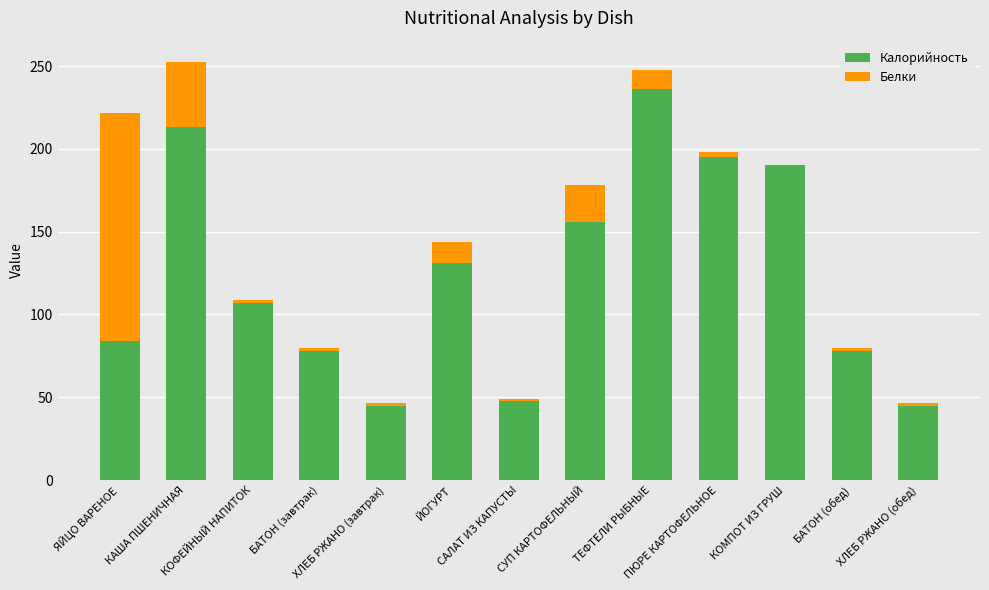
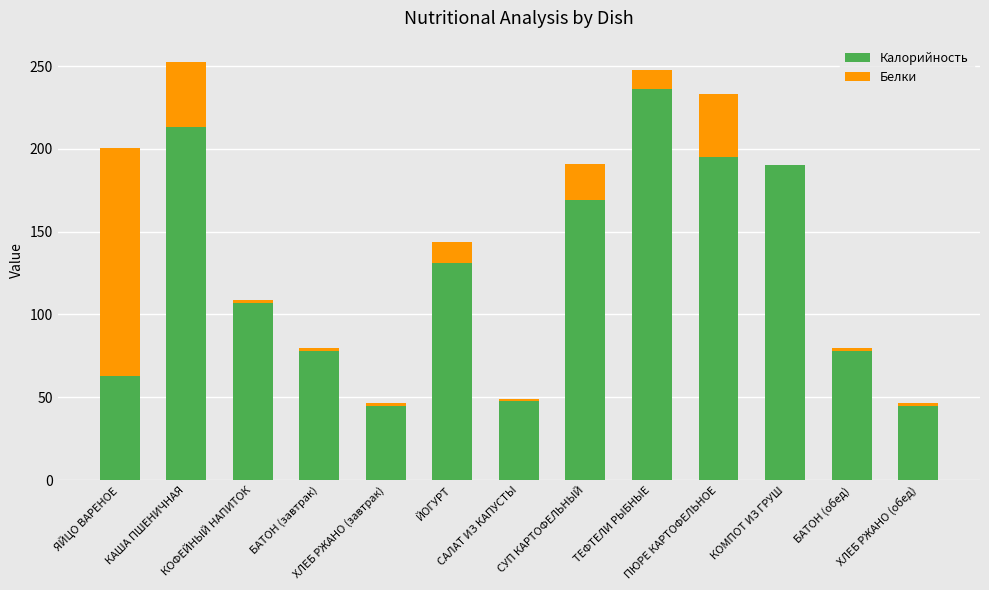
Калорийность, ЯЙЦО ВАРЕНОЕ: 84 -> 63
Калорийность, СУП КАРТОФЕЛЬНЫЙ: 156 -> 169
Белки, ПЮРЕ КАРТОФЕЛЬНОЕ: 3 -> 38
